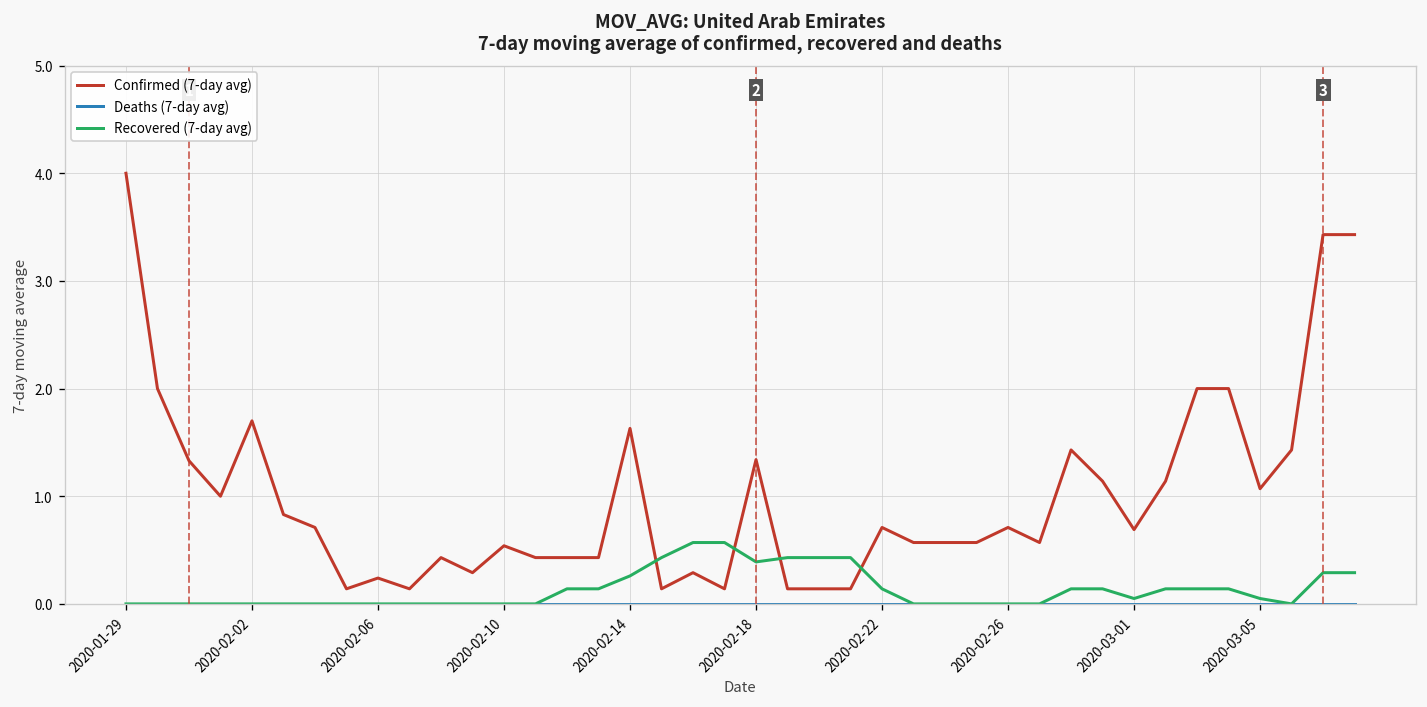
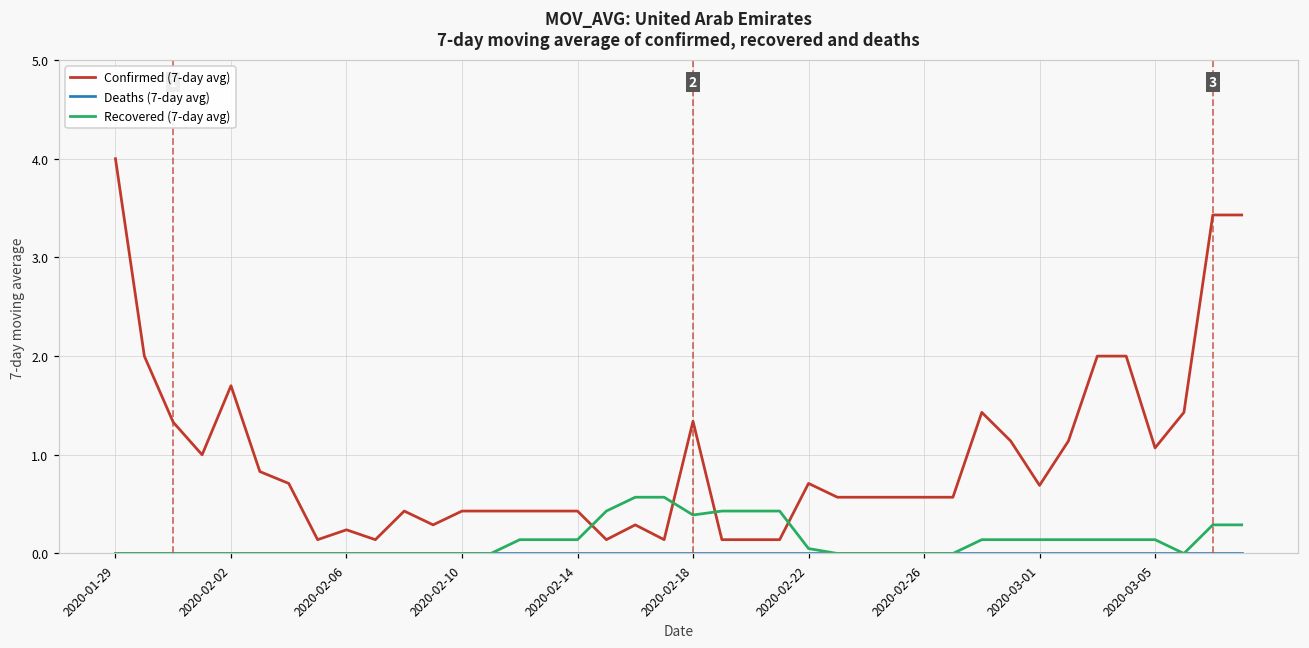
Confirmed (7-day avg), 2020-02-10: 0.5 -> 0.4
Confirmed (7-day avg), 2020-02-14: 1.6 -> 0.4
Recovered (7-day avg), 2020-02-14: 0.3 -> 0.1
Recovered (7-day avg), 2020-02-22: 0.14 -> 0.05
Confirmed (7-day avg), 2020-02-26: 0.7 -> 0.6
Recovered (7-day avg), 2020-03-01: 0.05 -> 0.14
Recovered (7-day avg), 2020-03-05: 0.05 -> 0.14
